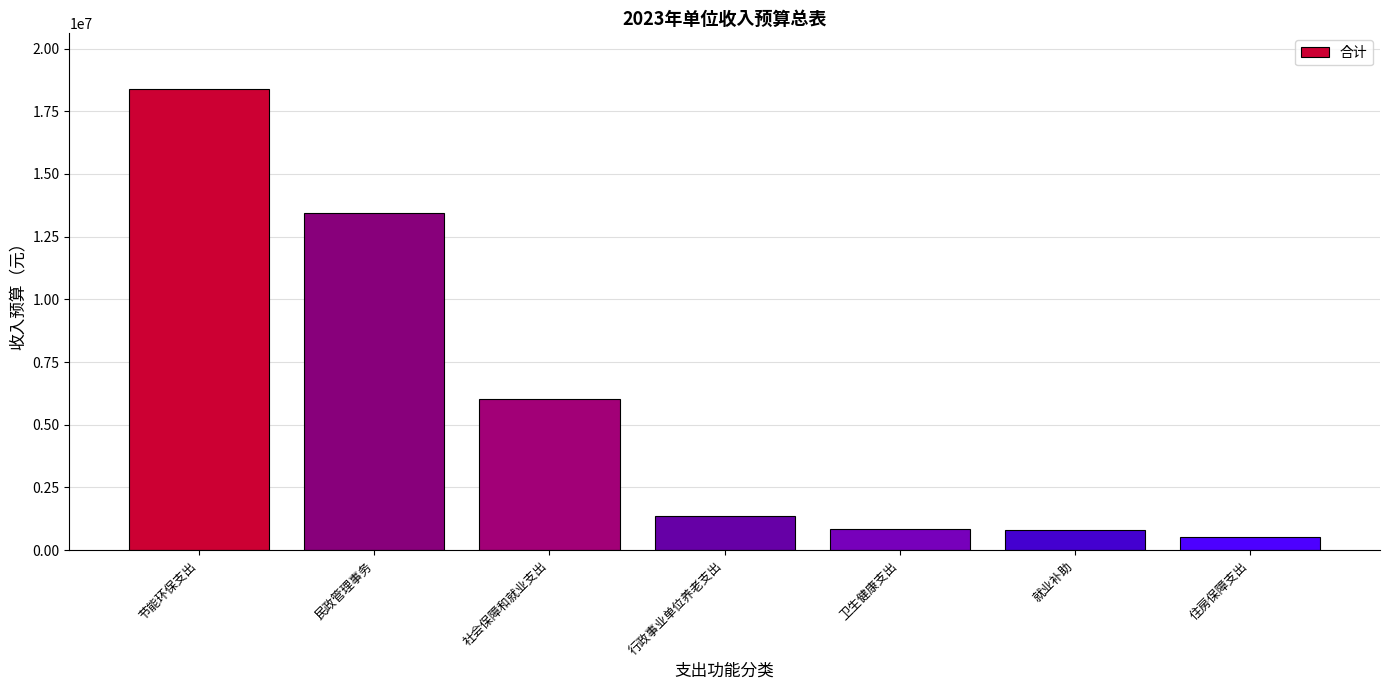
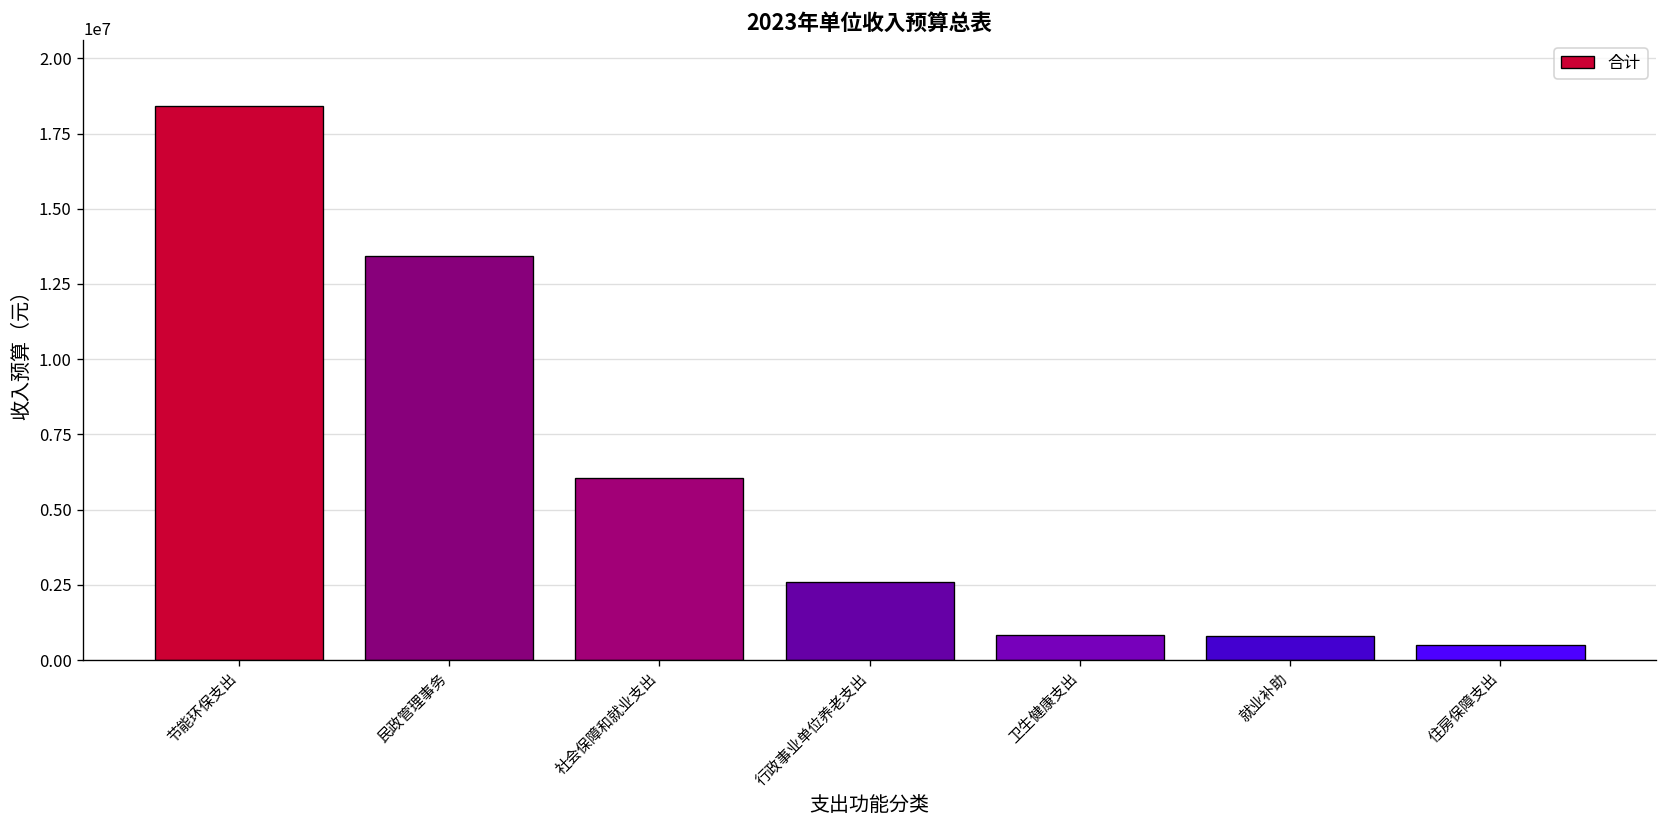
行政事业单位养老支出: 1400000 -> 2600000
